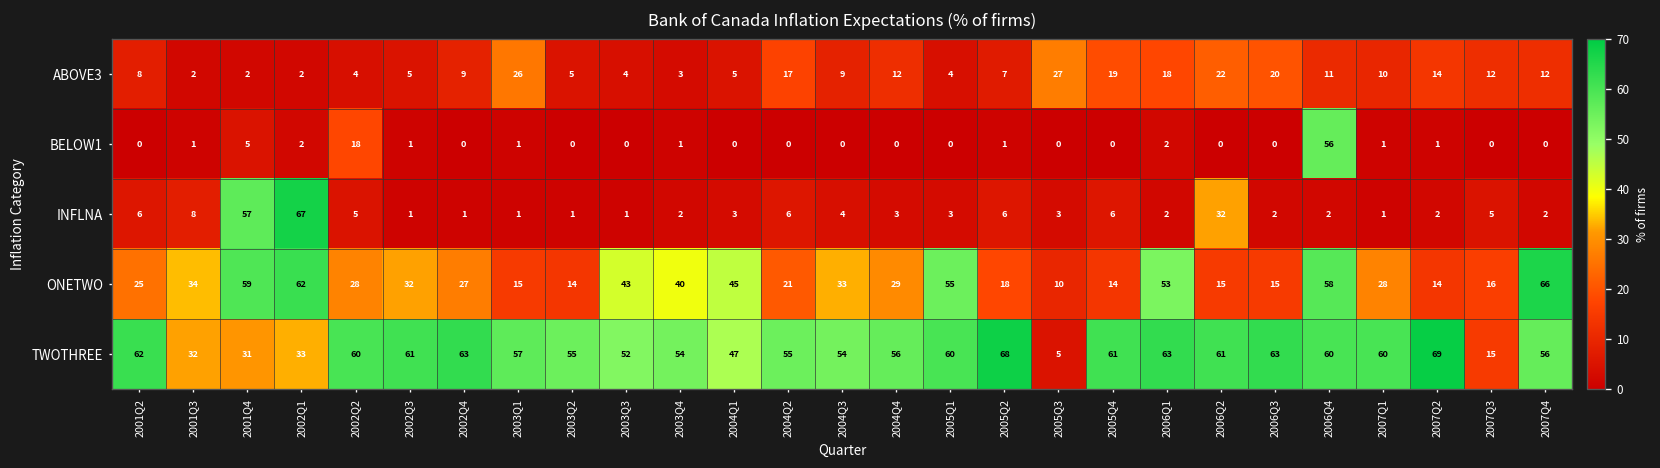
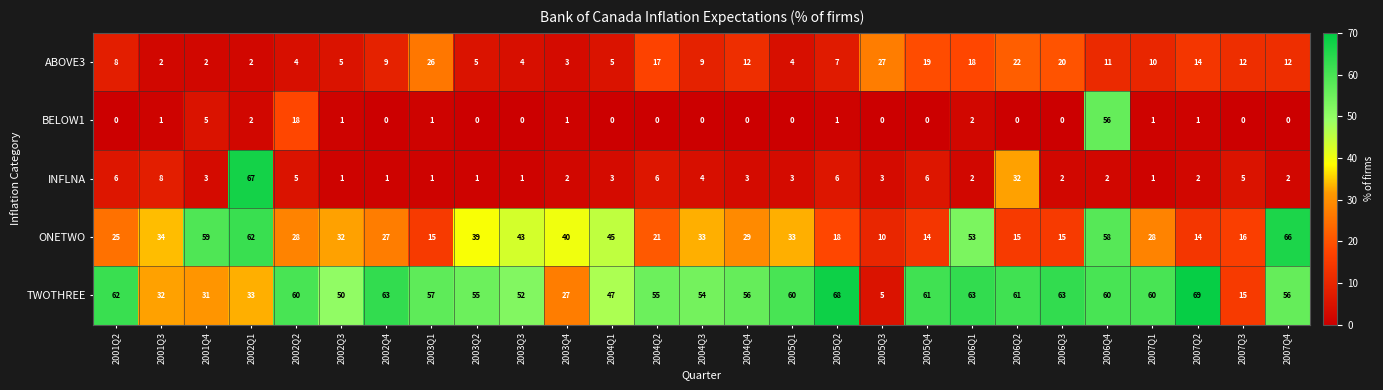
INFLNA, 2001Q4: 57 -> 3
ONETWO, 2003Q2: 14 -> 39
ONETWO, 2005Q1: 55 -> 33
TWOTHREE, 2002Q3: 61 -> 50
TWOTHREE, 2003Q4: 54 -> 27
